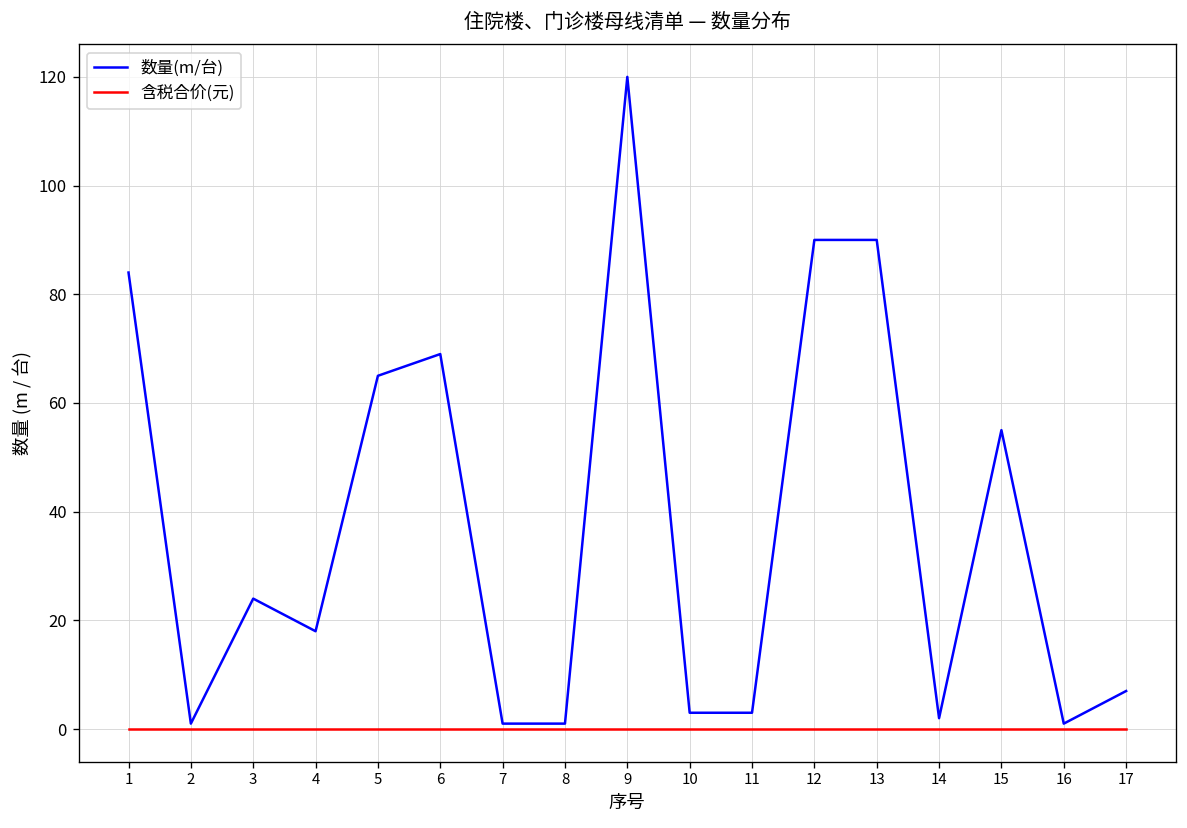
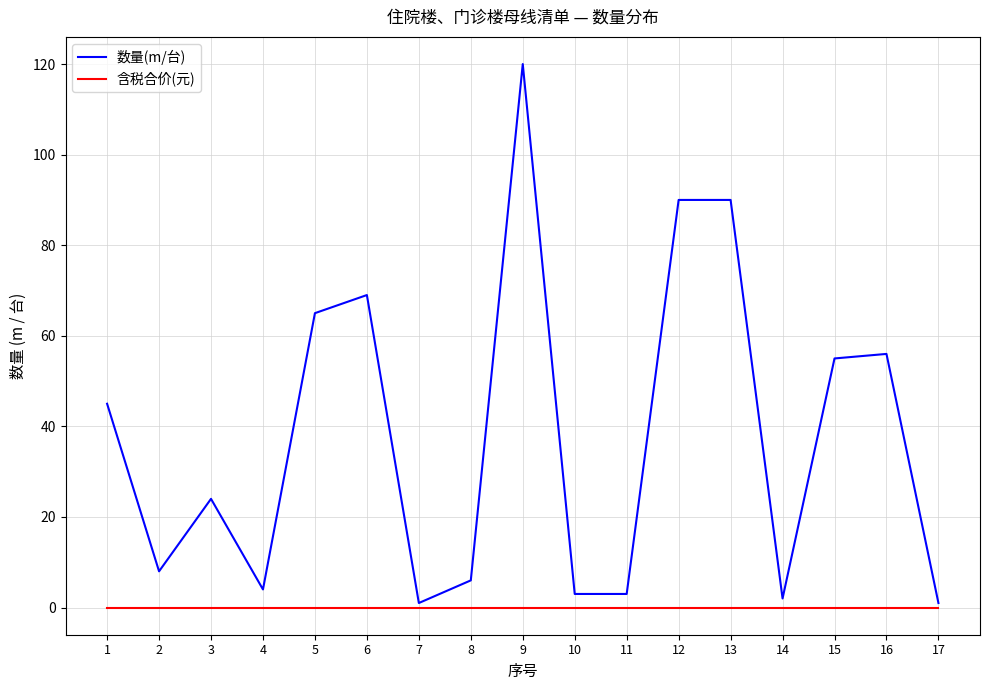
数量(m/台), 1: 84 -> 45
数量(m/台), 2: 1 -> 8
数量(m/台), 4: 18 -> 4
数量(m/台), 8: 1 -> 6
数量(m/台), 16: 1 -> 56
数量(m/台), 17: 7 -> 1
